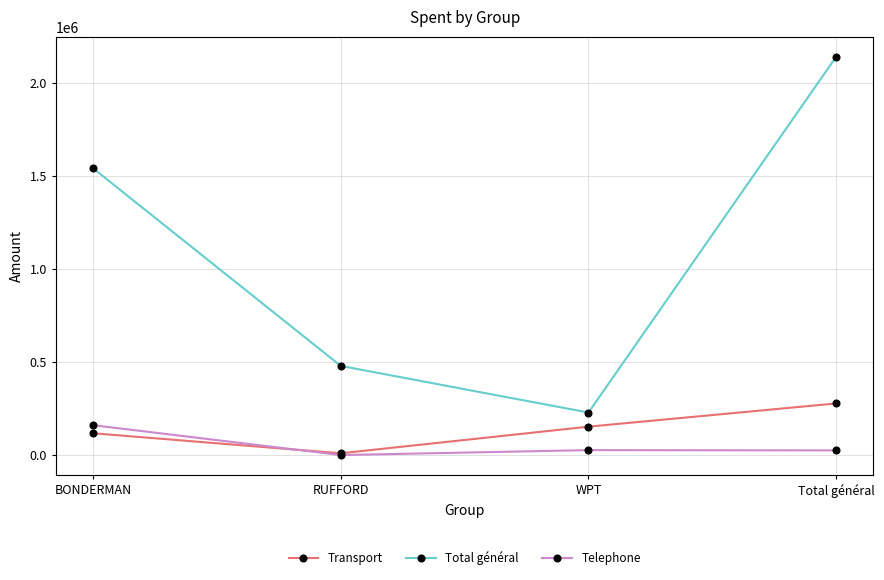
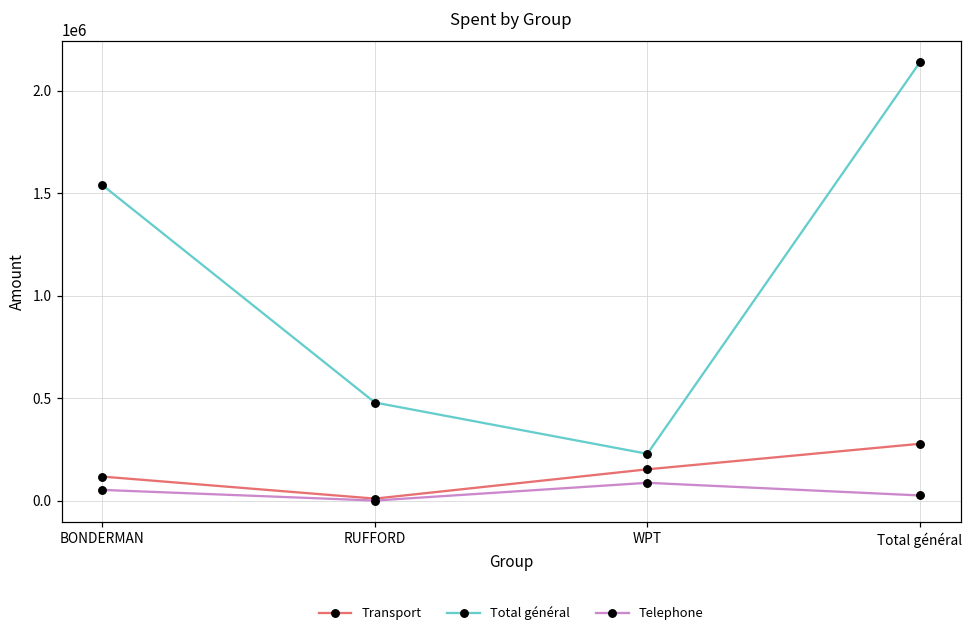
Telephone, BONDERMAN: 160000 -> 50000
Telephone, WPT: 30000 -> 90000
